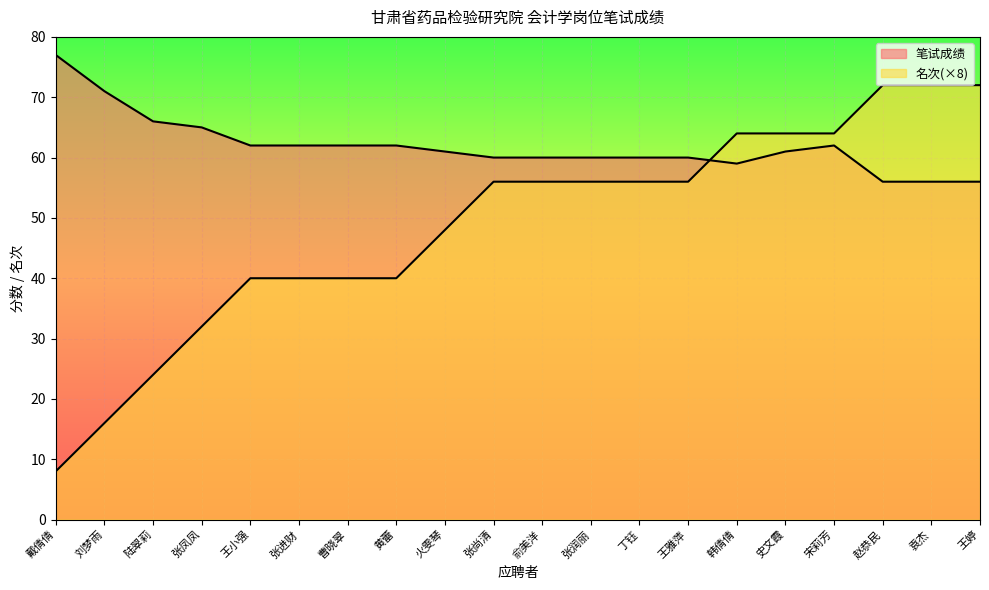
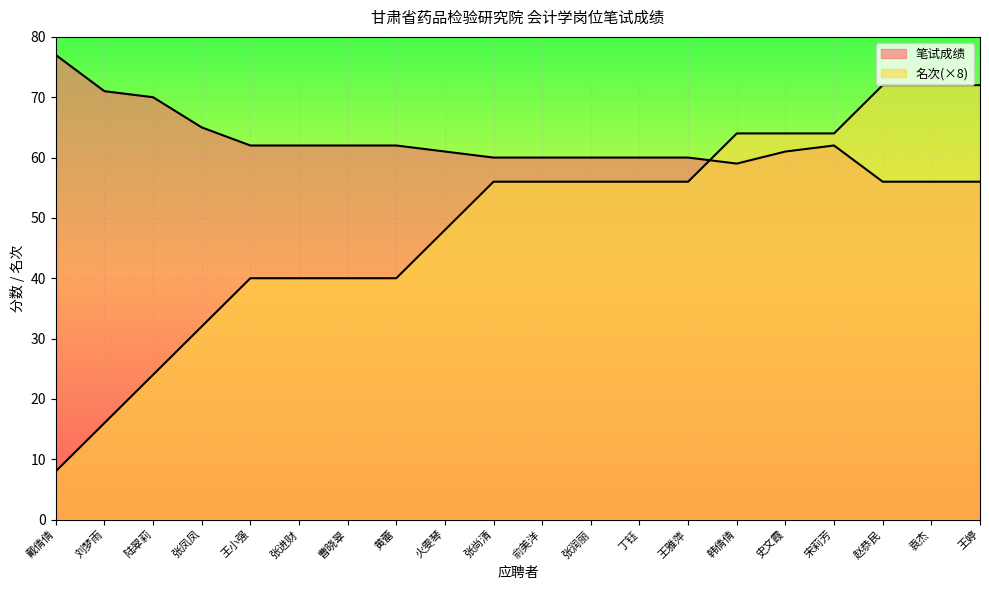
笔试成绩, 陆翠莉: 66 -> 70
